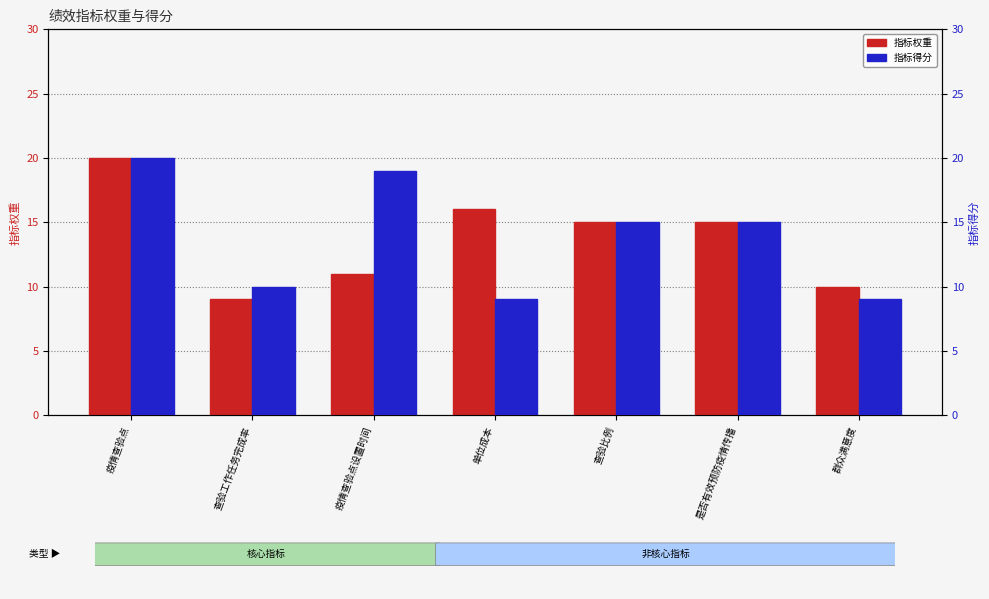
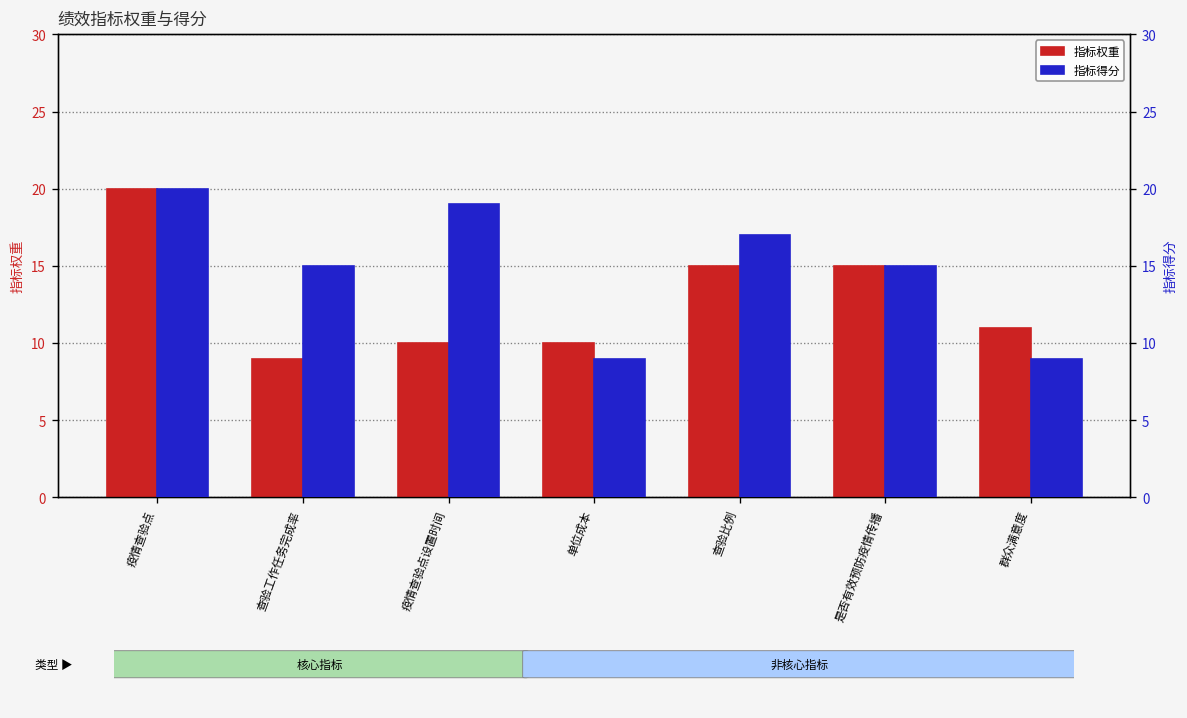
指标权重, 疫情查验点设置时间: 11 -> 10
指标权重, 单位成本: 16 -> 10
指标权重, 群众满意度: 10 -> 11
指标得分, 查验工作任务完成率: 10 -> 15
指标得分, 查验比例: 15 -> 17
